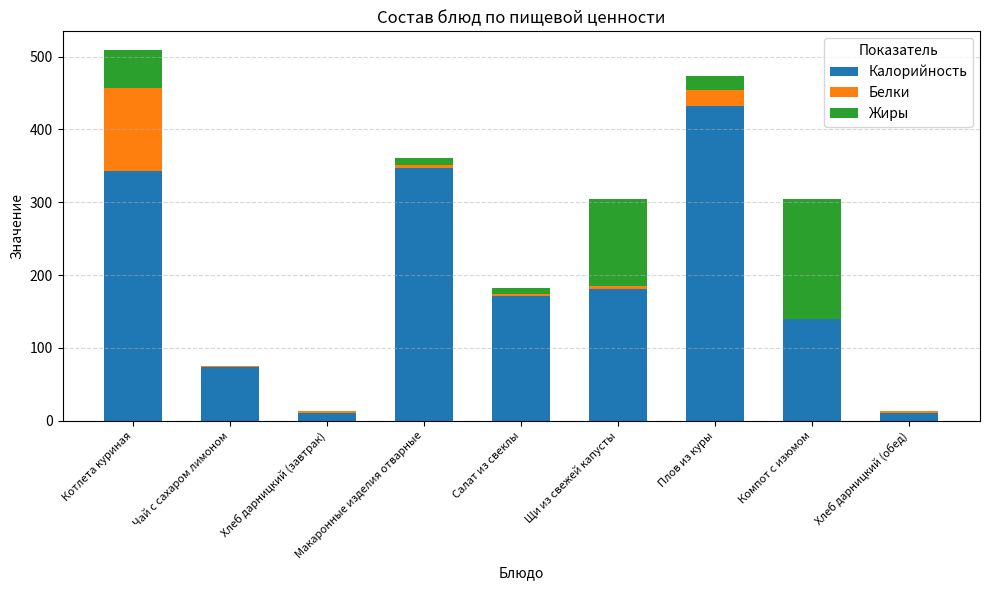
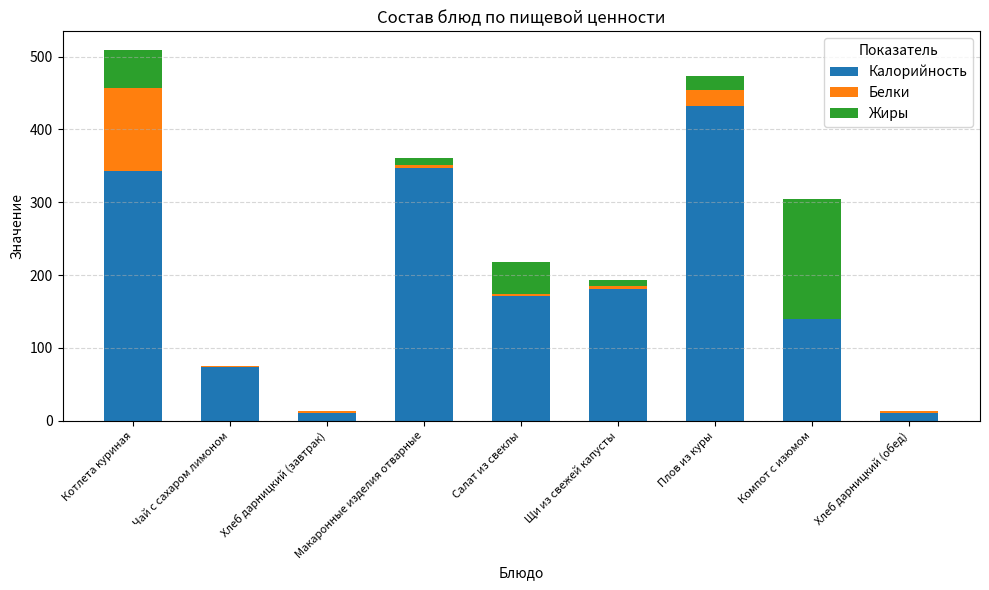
Жиры, Салат из свеклы: 10 -> 40
Жиры, Щи из свежей капусты: 120 -> 10
